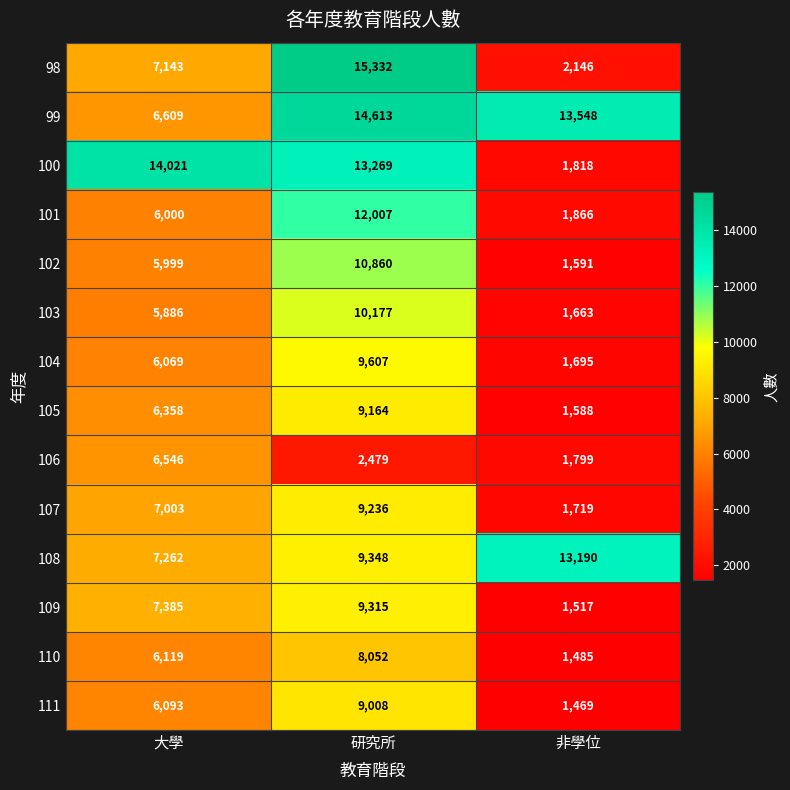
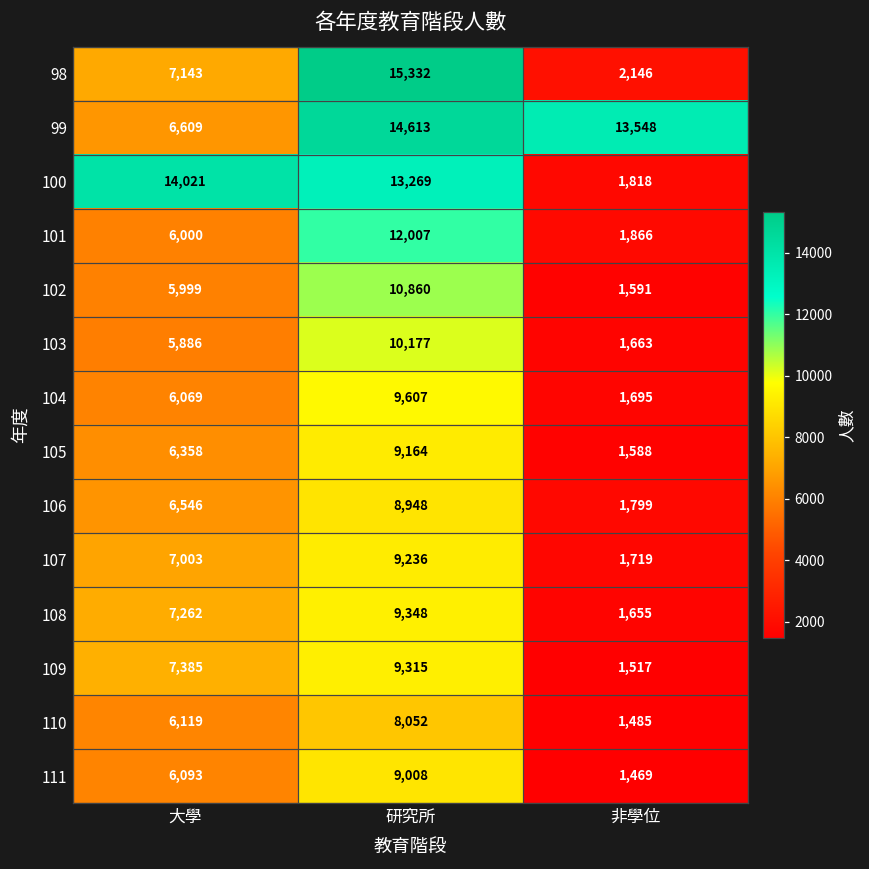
106, 研究所: 2,479 -> 8,948
108, 非學位: 13,190 -> 1,655
